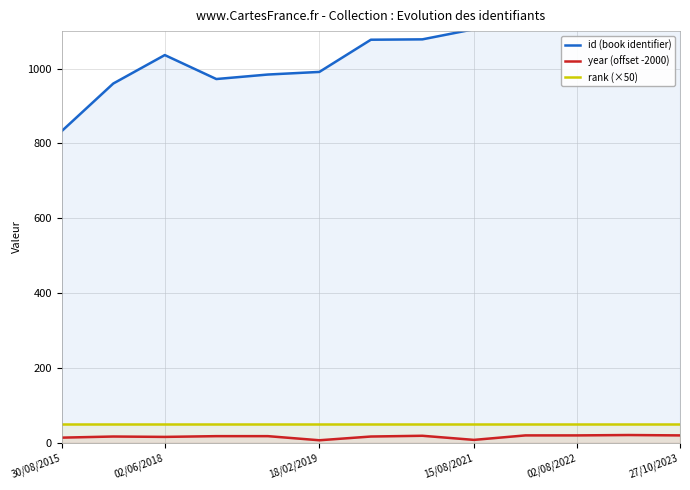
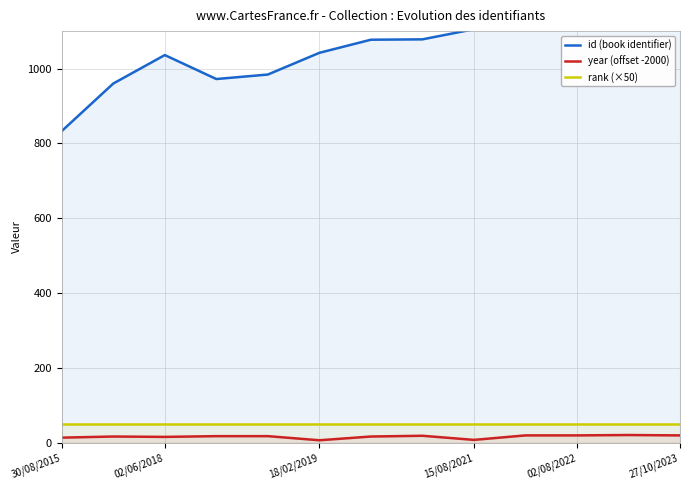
id (book identifier), 18/02/2019: 990 -> 1040
